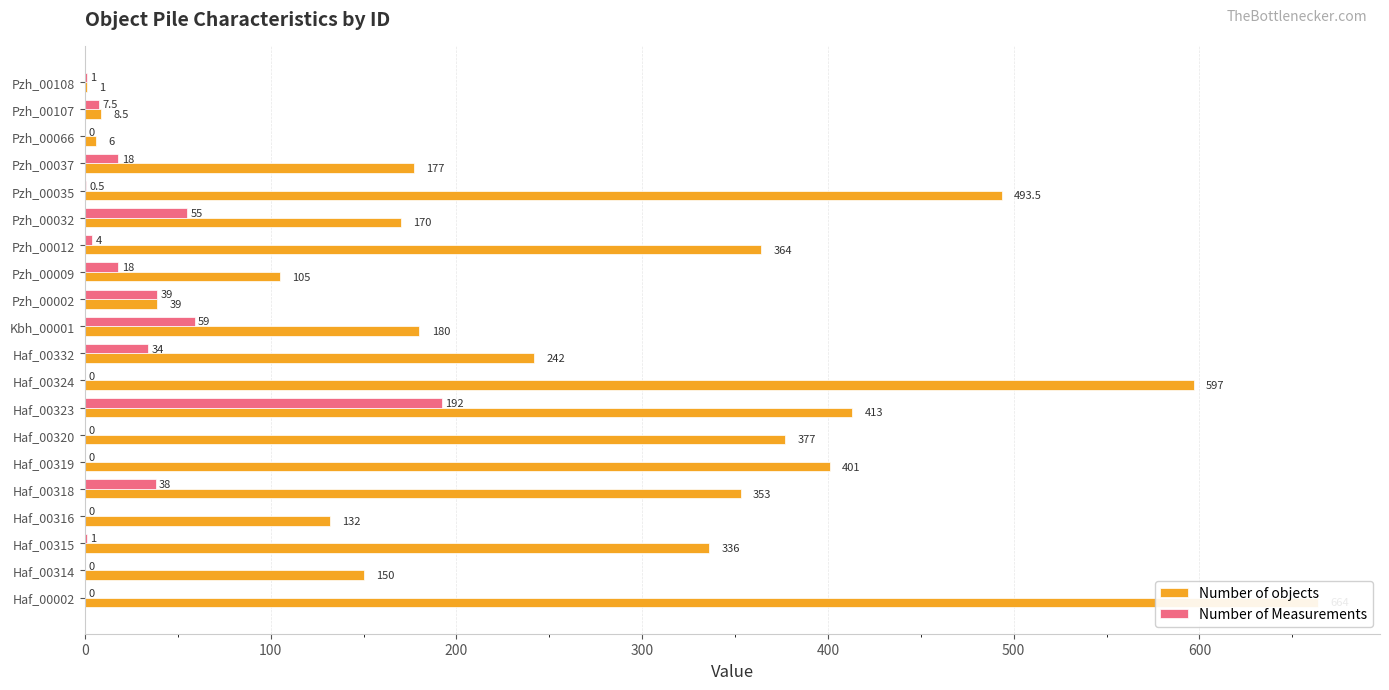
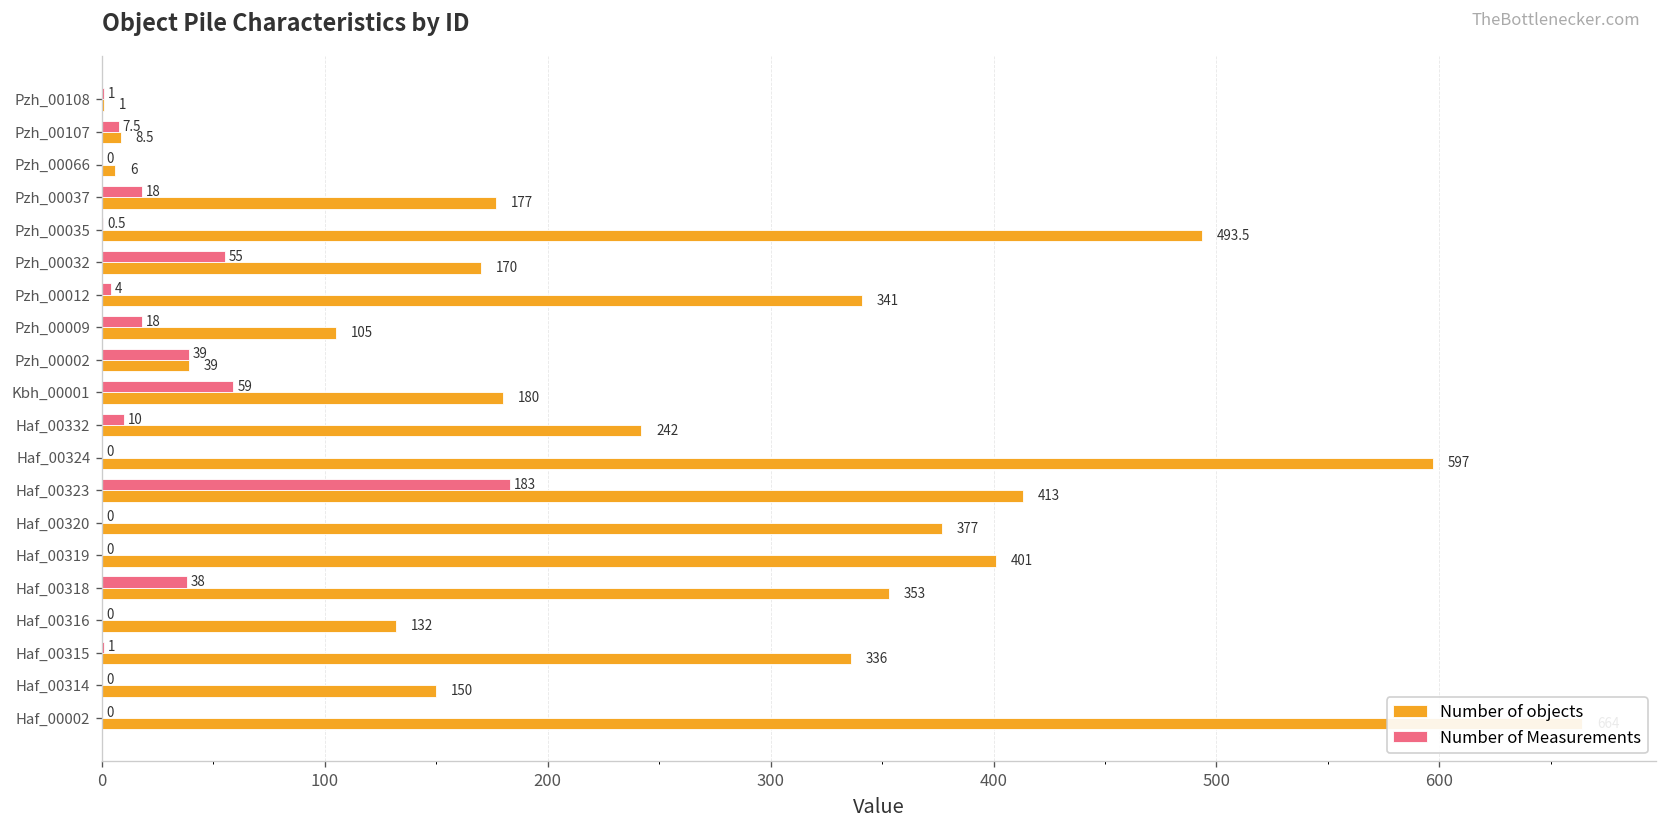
Number of objects, Pzh_00012: 364 -> 341
Number of Measurements, Haf_00332: 34 -> 10
Number of Measurements, Haf_00323: 192 -> 183
